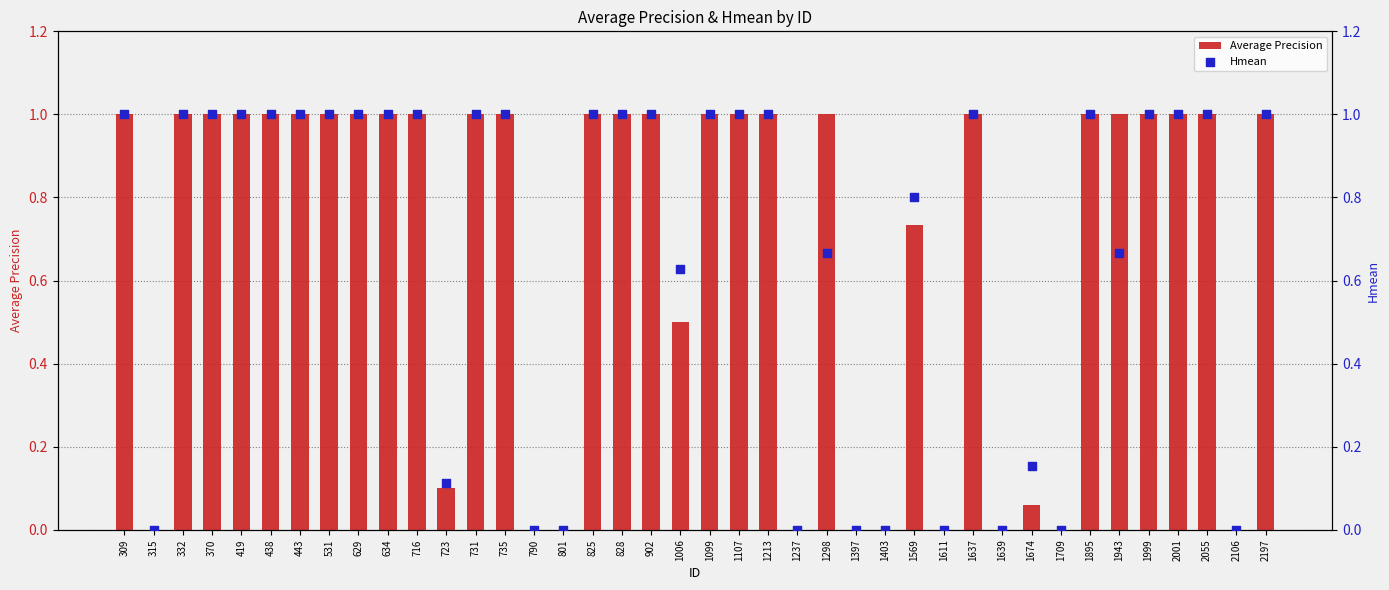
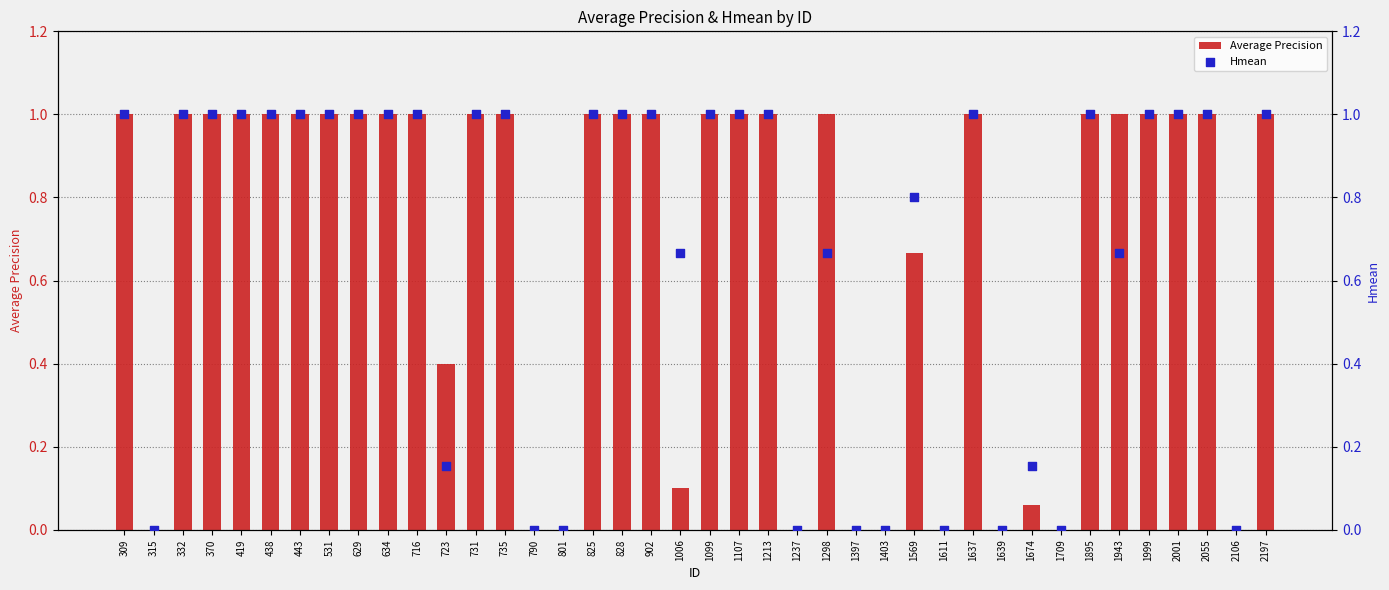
Average Precision, 723: 0.1 -> 0.4
Average Precision, 1006: 0.5 -> 0.1
Average Precision, 1569: 0.73 -> 0.67
Hmean, 723: 0.11 -> 0.15
Hmean, 1006: 0.63 -> 0.67
